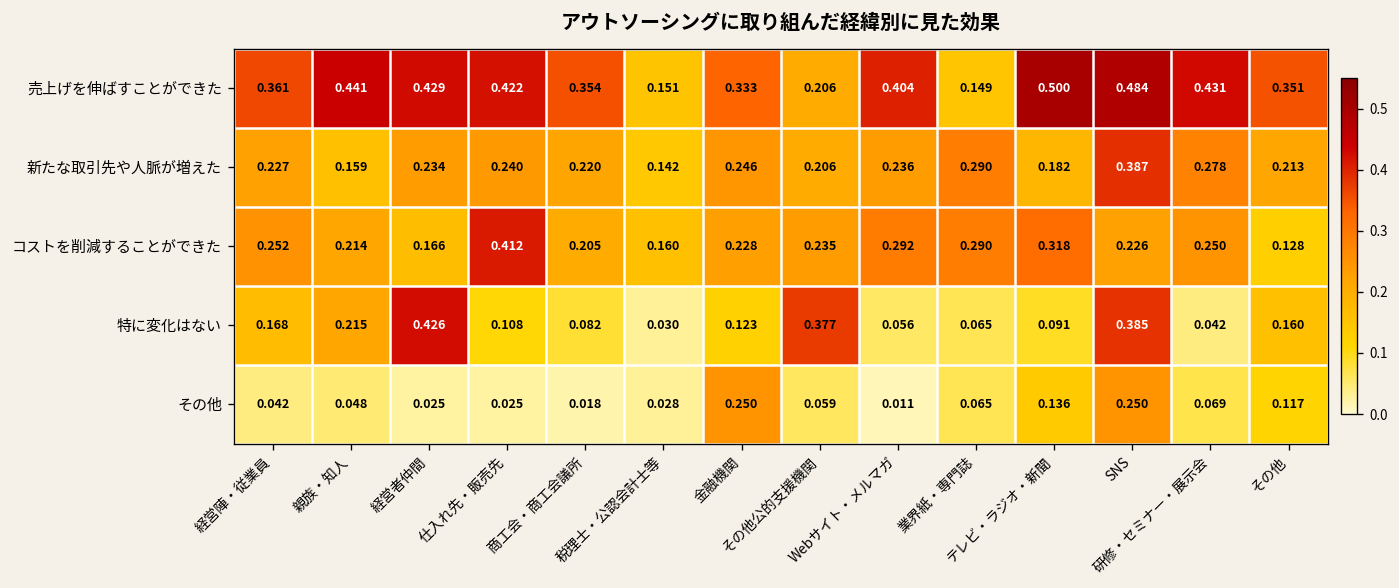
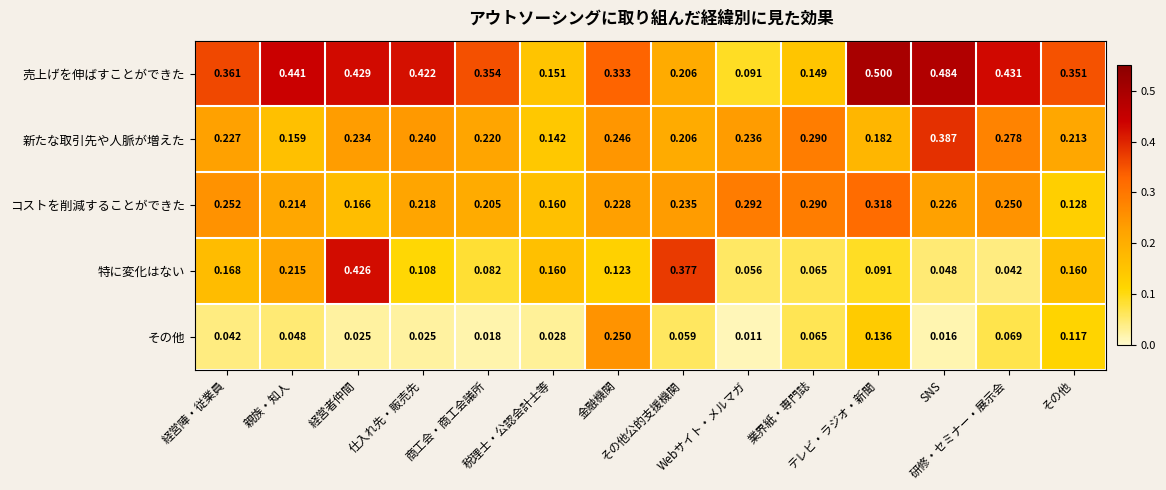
売上げを伸ばすことができた, Webサイト・メルマガ: 0.404 -> 0.091
コストを削減することができた, 仕入れ先・販売先: 0.412 -> 0.218
特に変化はない, 税理士・公認会計士等: 0.030 -> 0.160
特に変化はない, SNS: 0.385 -> 0.048
その他, SNS: 0.250 -> 0.016
